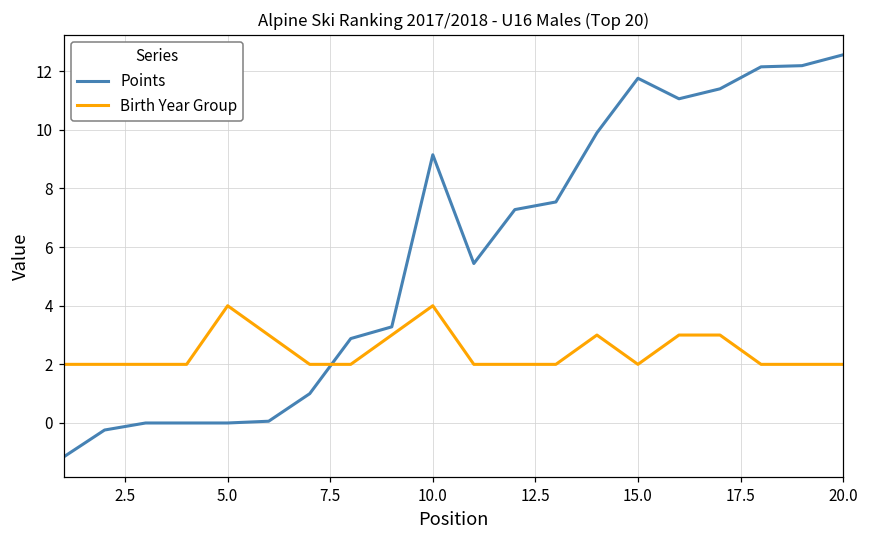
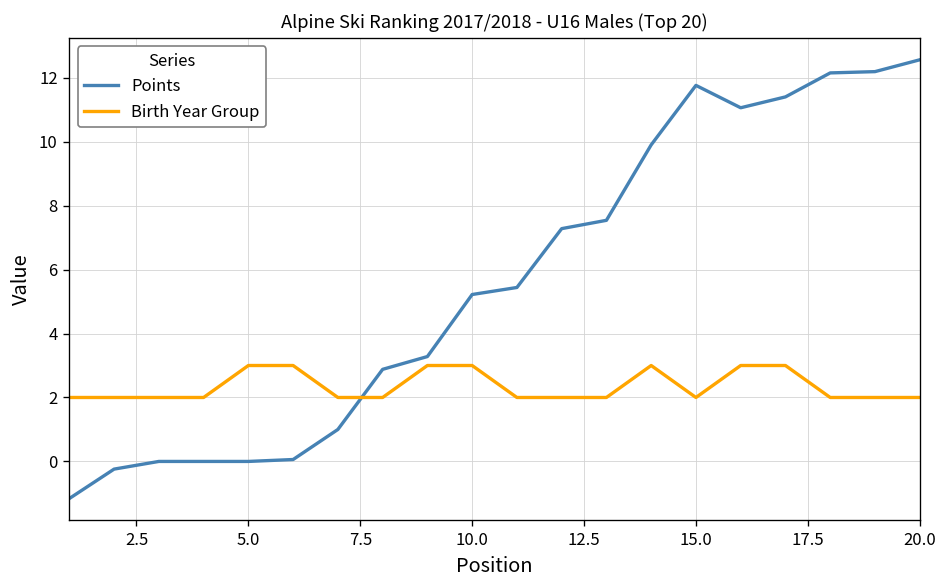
Birth Year Group, 5.0: 4 -> 3
Points, 10.0: 9.2 -> 5.2
Birth Year Group, 10.0: 4 -> 3
